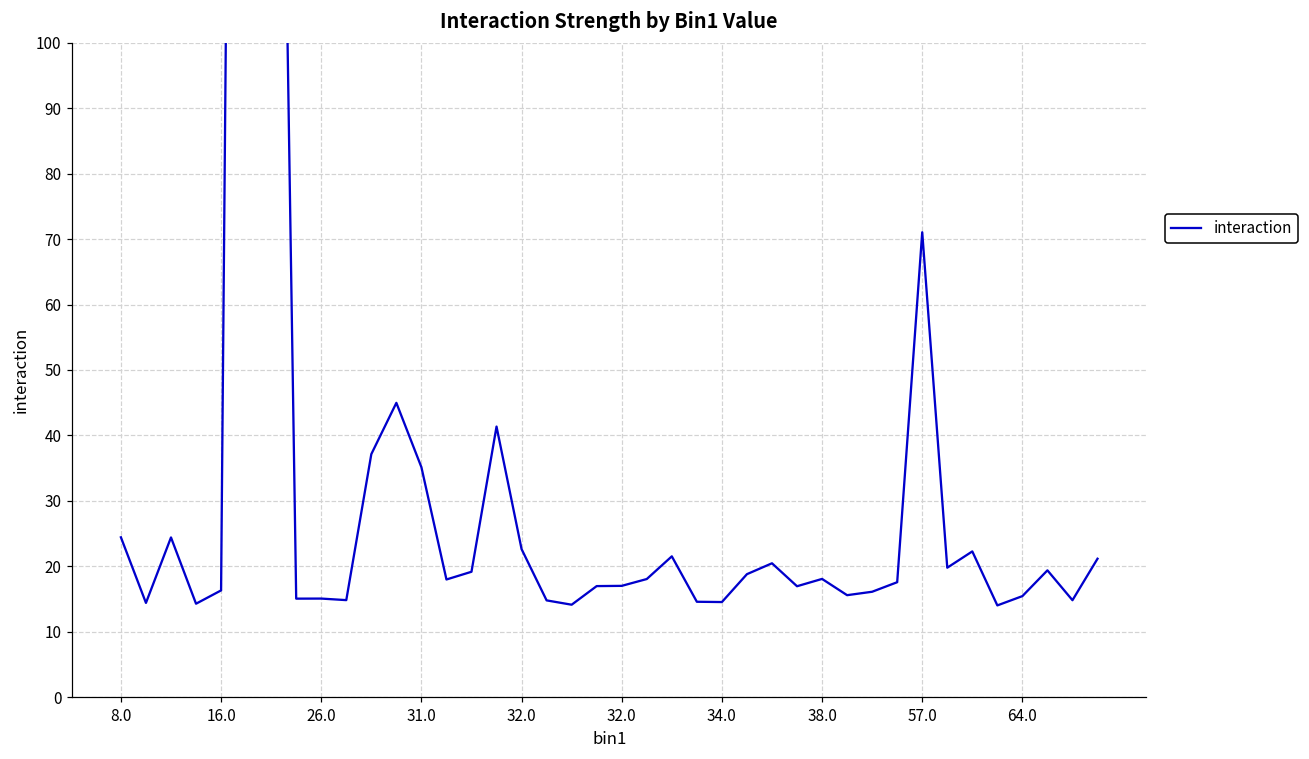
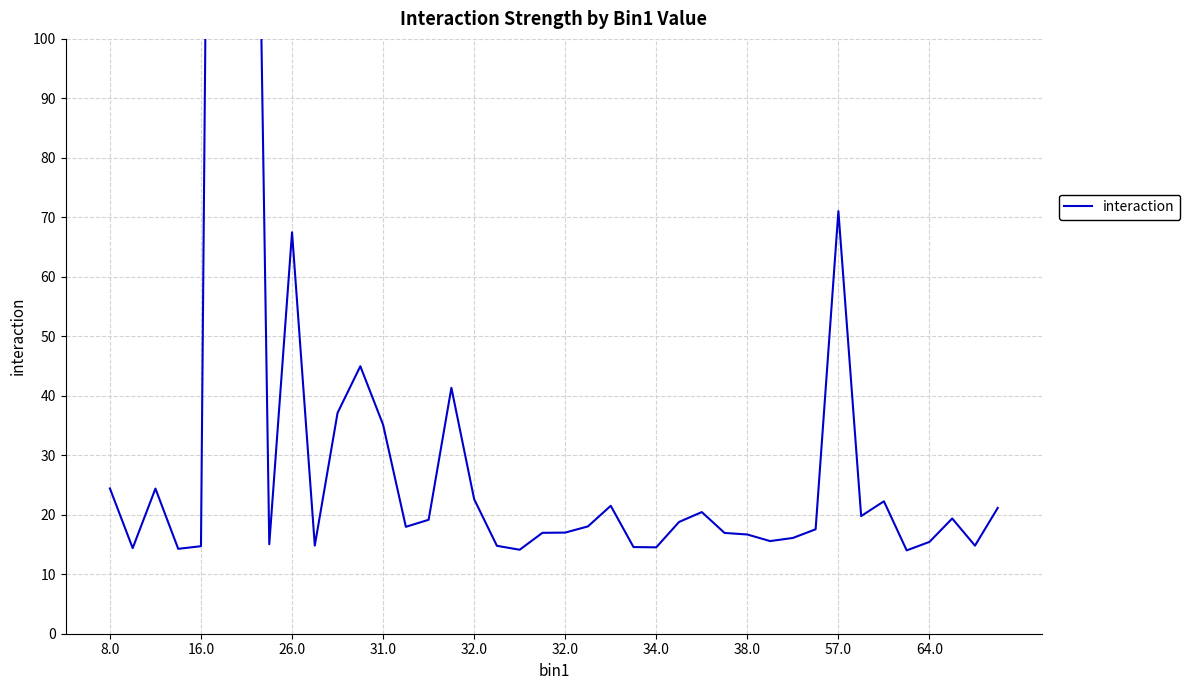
16.0: 16 -> 15
26.0: 15 -> 67
38.0: 18 -> 17
